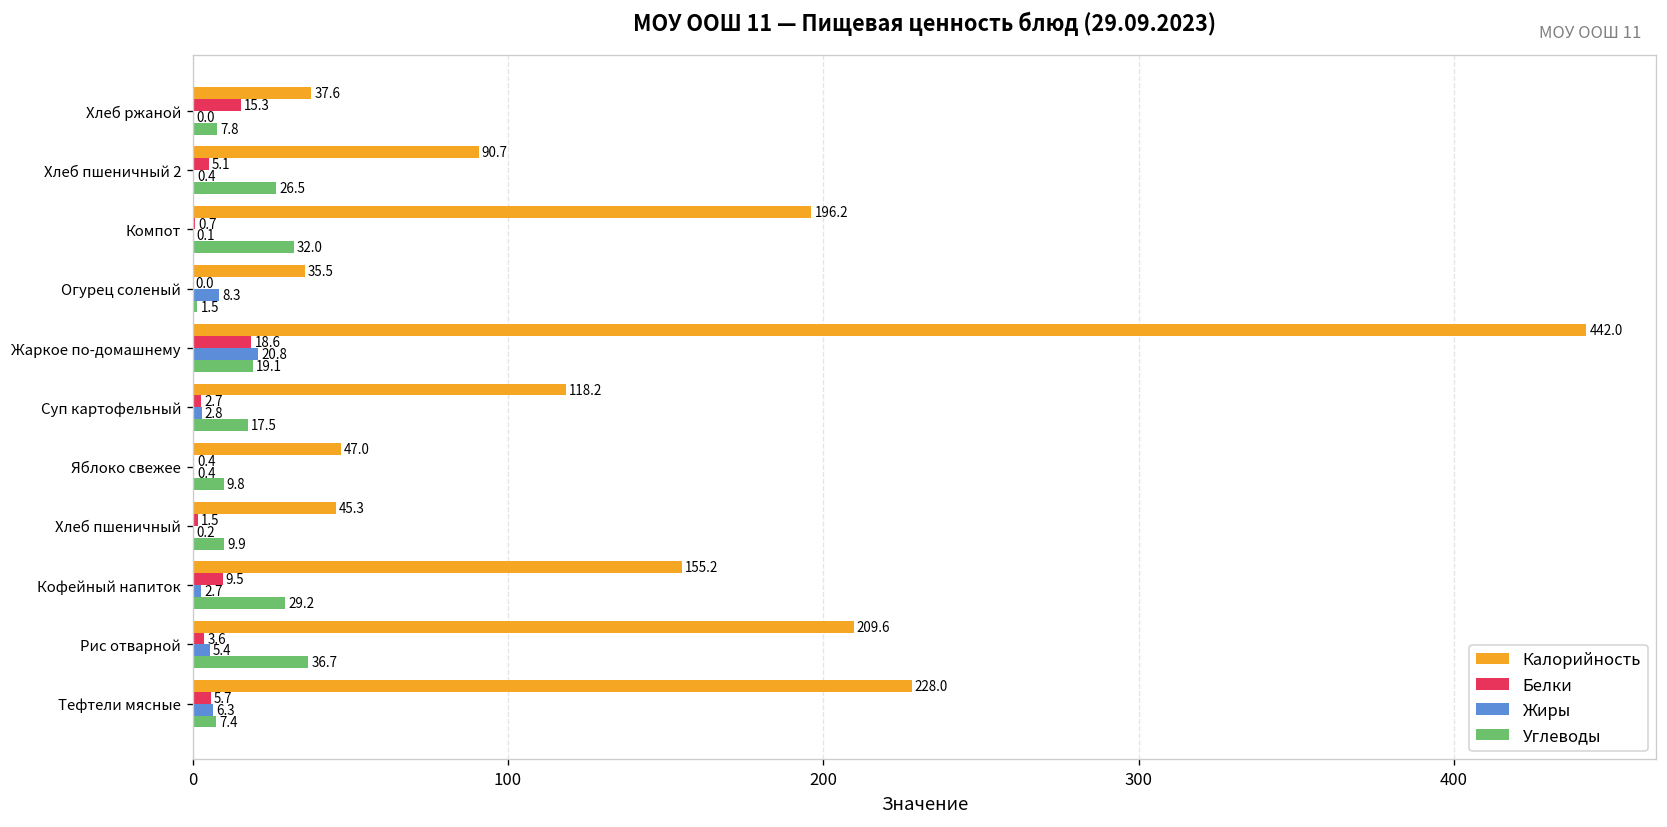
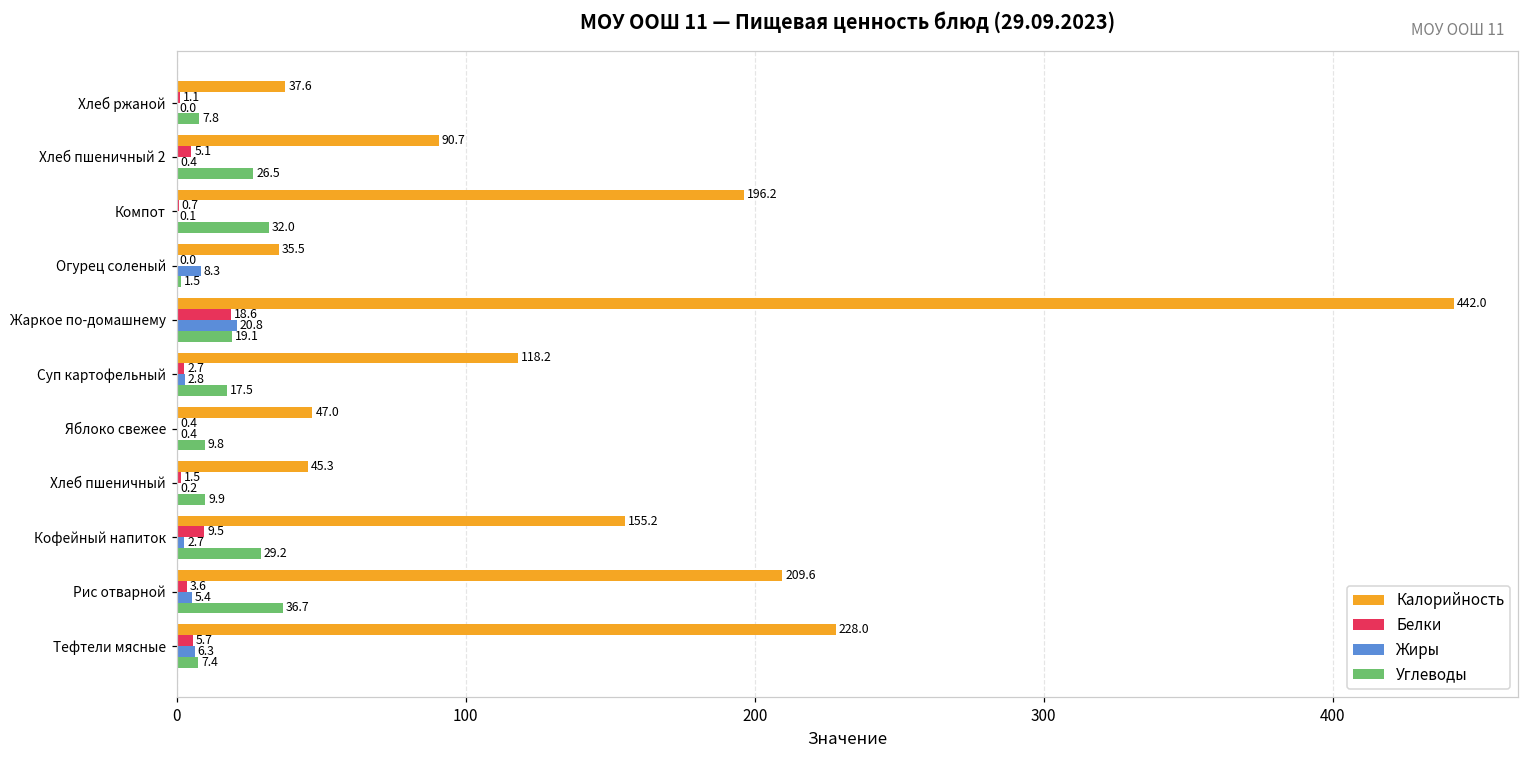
Белки, Хлеб ржаной: 15.3 -> 1.1
